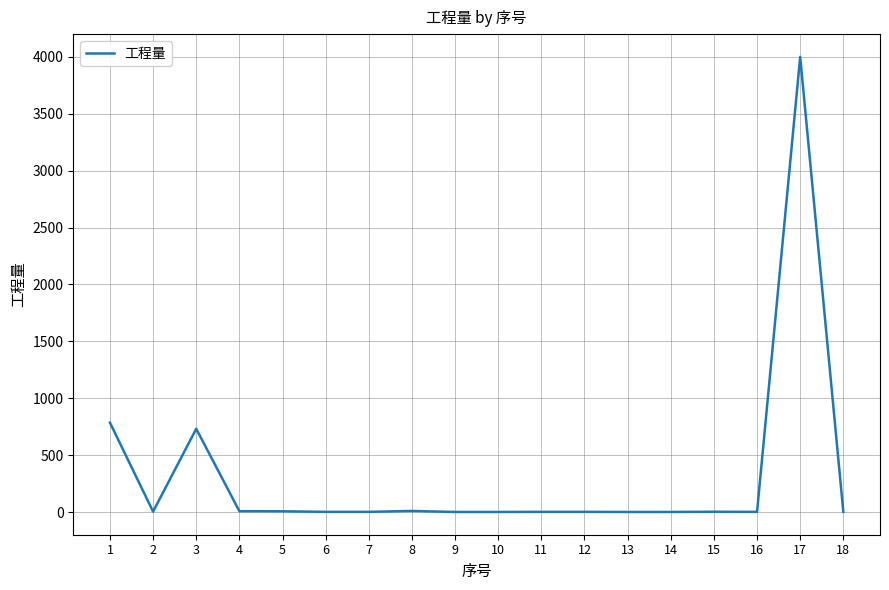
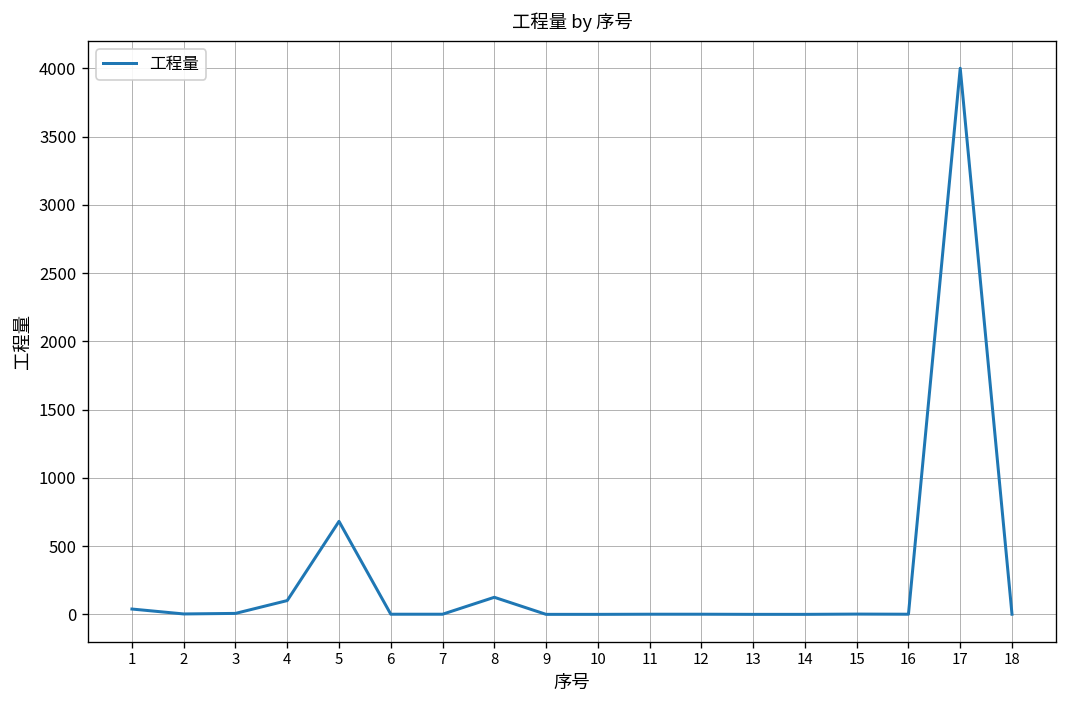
1: 790 -> 40
3: 730 -> 10
4: 10 -> 100
5: 10 -> 680
8: 10 -> 130
